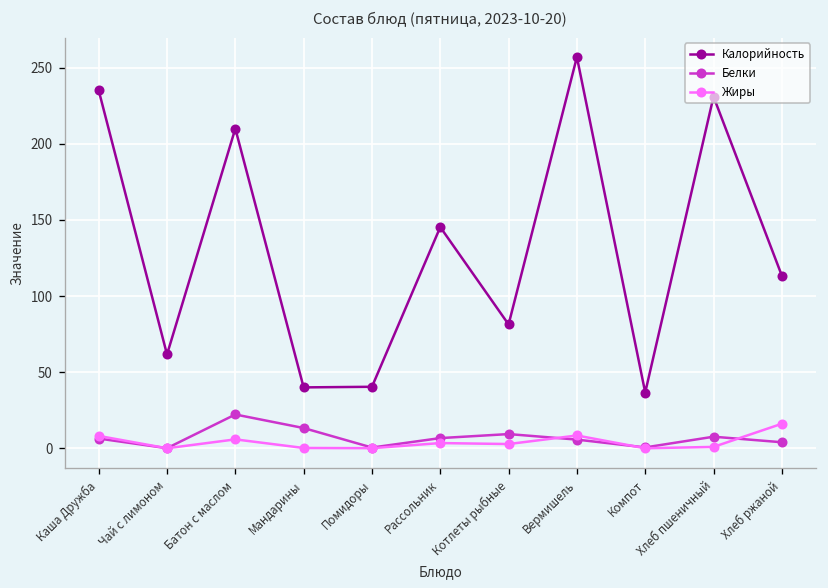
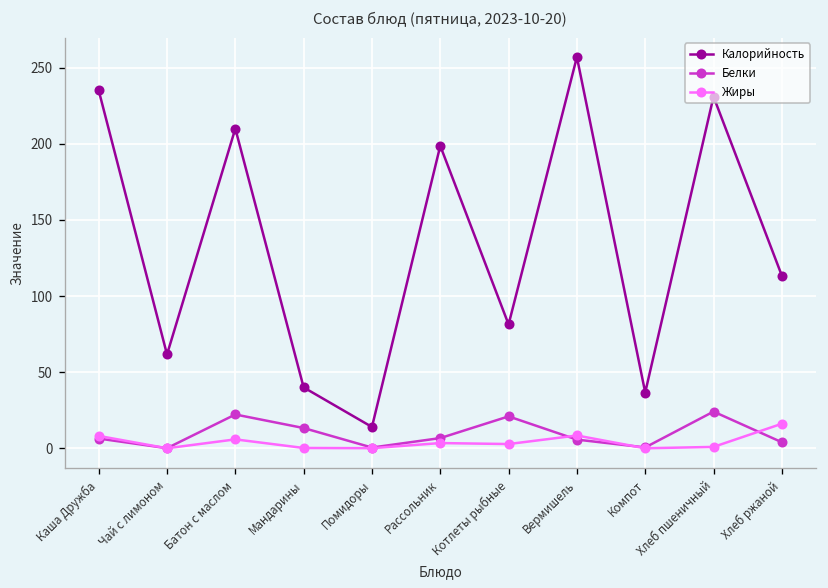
Калорийность, Помидоры: 40 -> 14
Калорийность, Рассольник: 145 -> 199
Белки, Котлеты рыбные: 9 -> 21
Белки, Хлеб пшеничный: 8 -> 24
